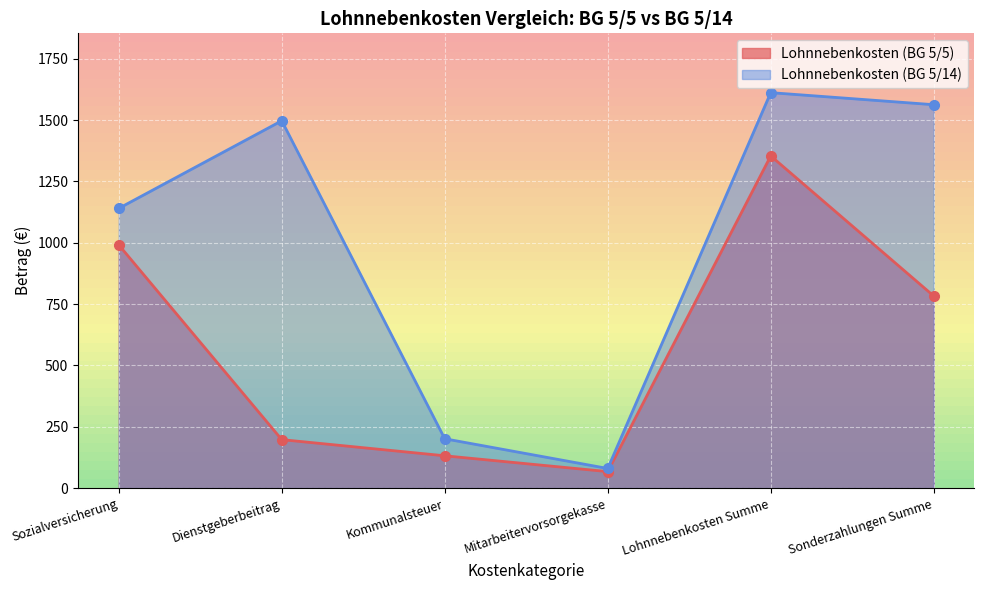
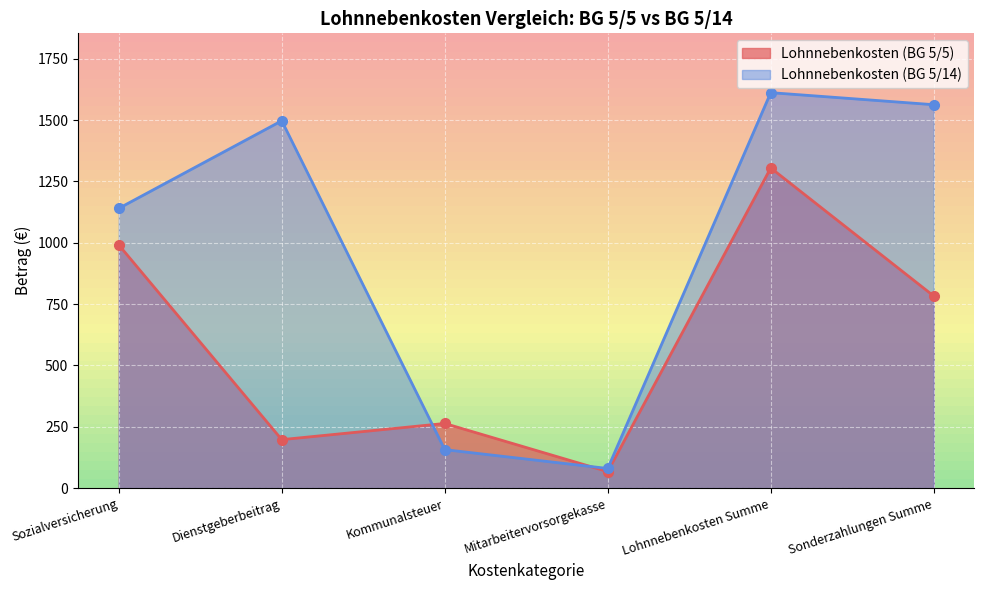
Lohnnebenkosten (BG 5/5), Kommunalsteuer: 130 -> 260
Lohnnebenkosten (BG 5/14), Kommunalsteuer: 200 -> 160
Lohnnebenkosten (BG 5/5), Lohnnebenkosten Summe: 1350 -> 1300
